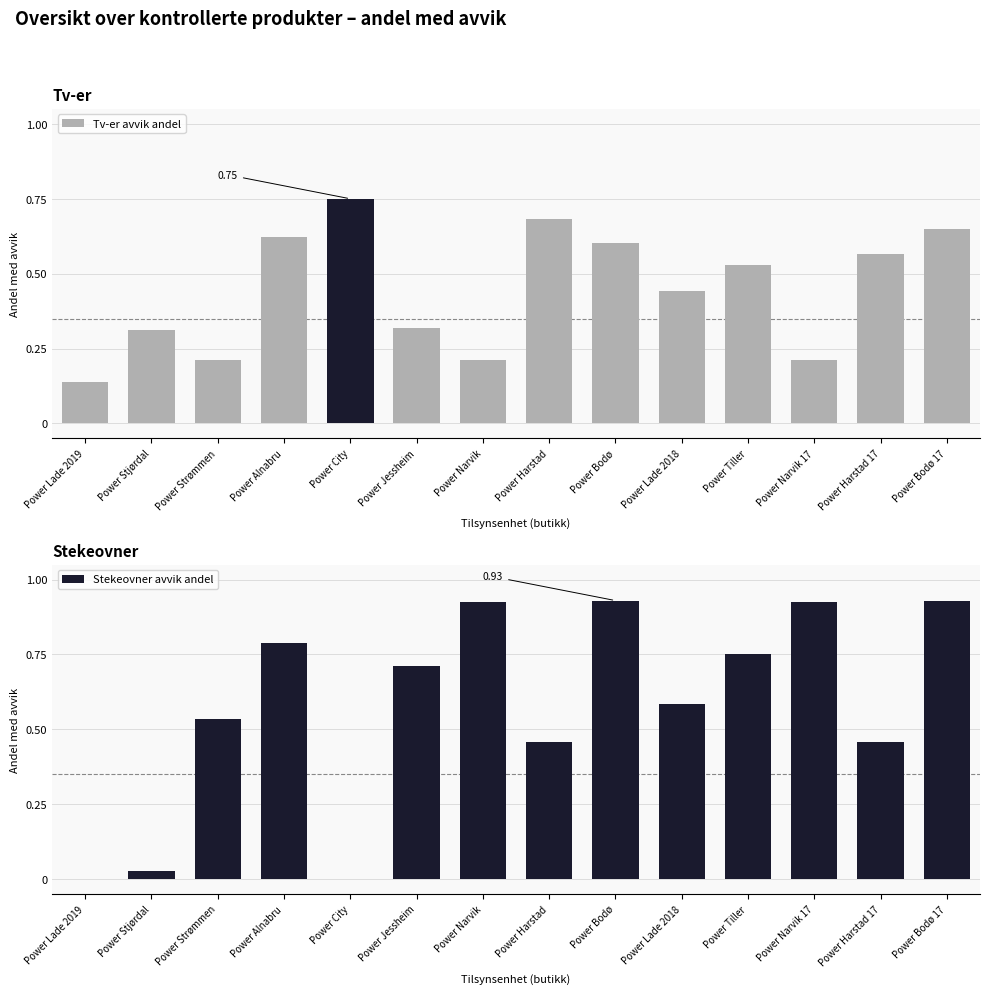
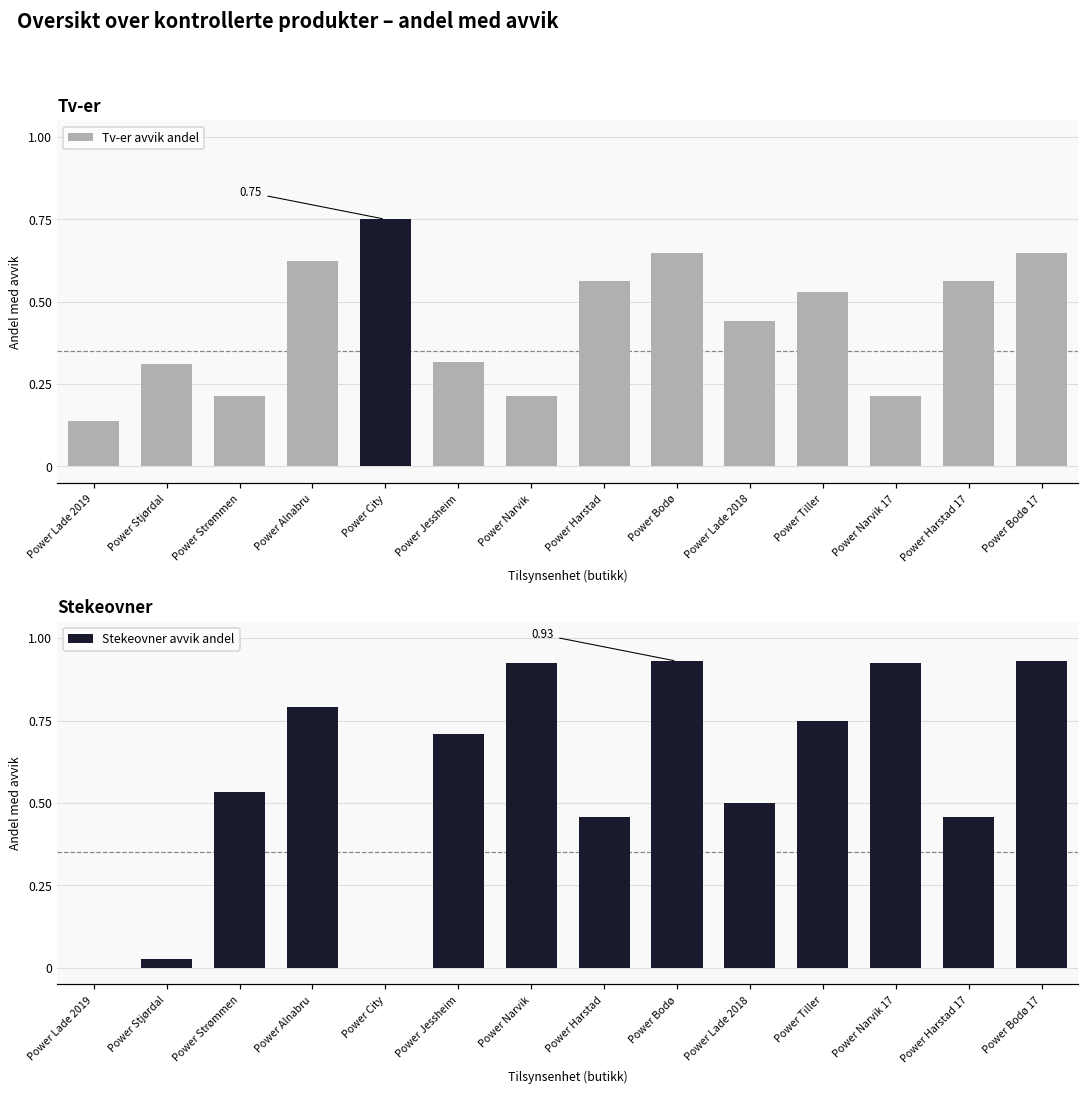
Tv-er, Power Harstad: 0.68 -> 0.56
Tv-er, Power Bodø: 0.60 -> 0.65
Stekeovner, Power Lade 2018: 0.58 -> 0.50
